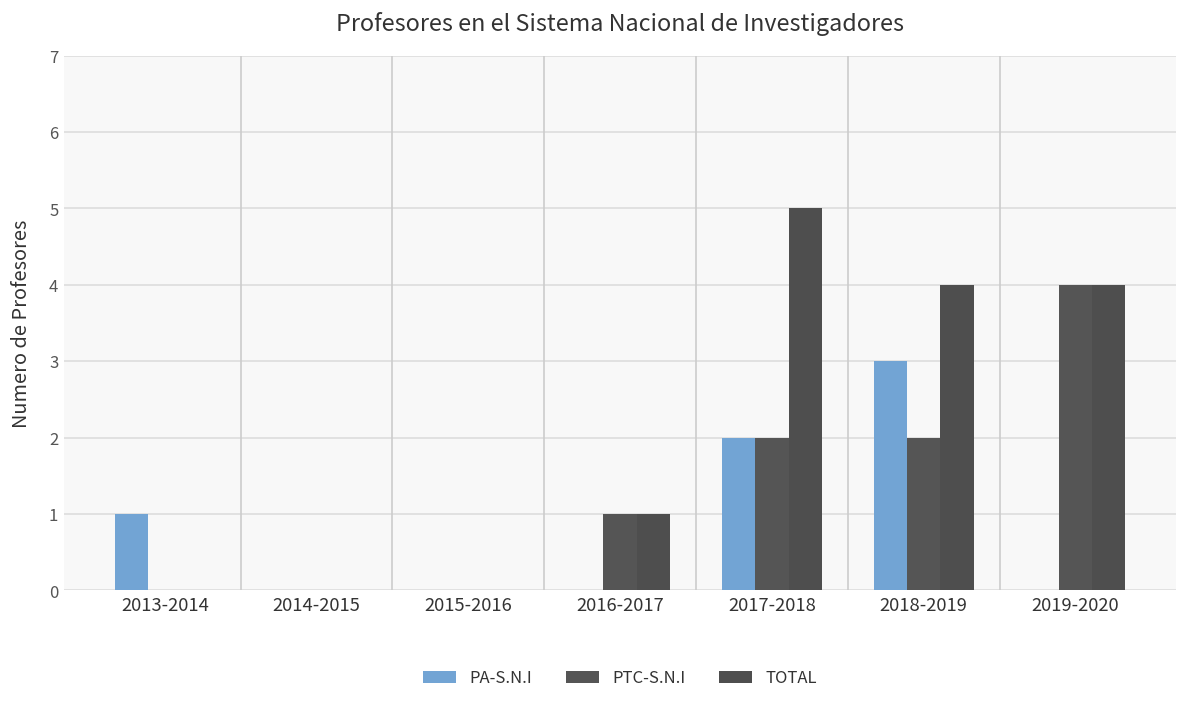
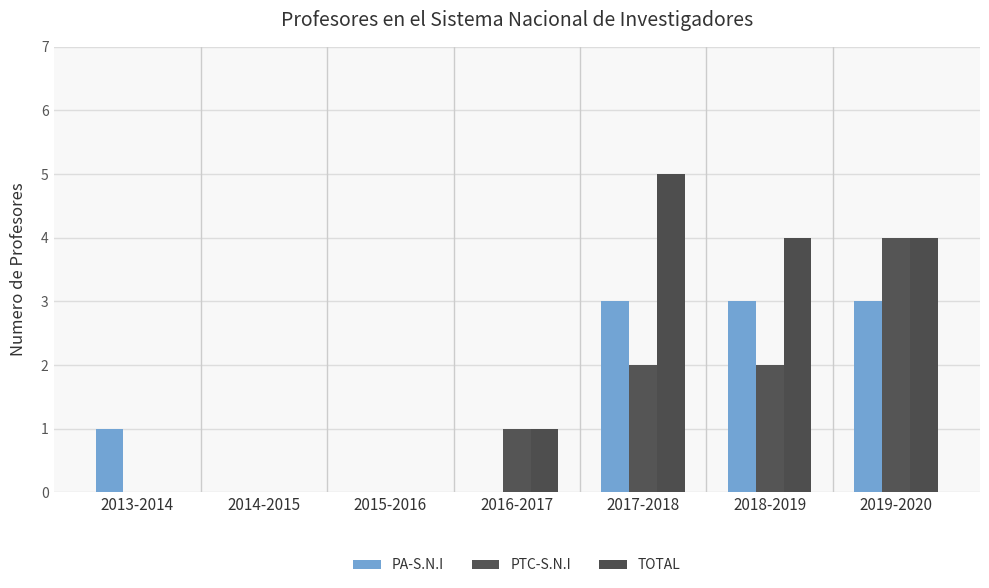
PA-S.N.I, 2017-2018: 2 -> 3
PA-S.N.I, 2019-2020: 0 -> 3
